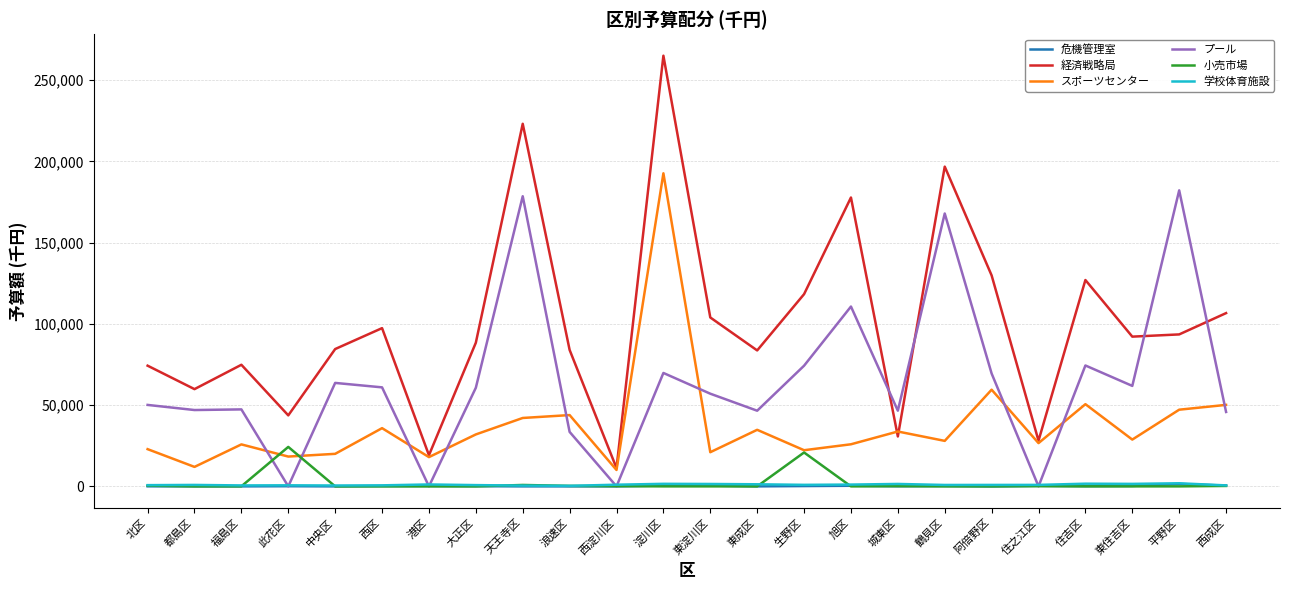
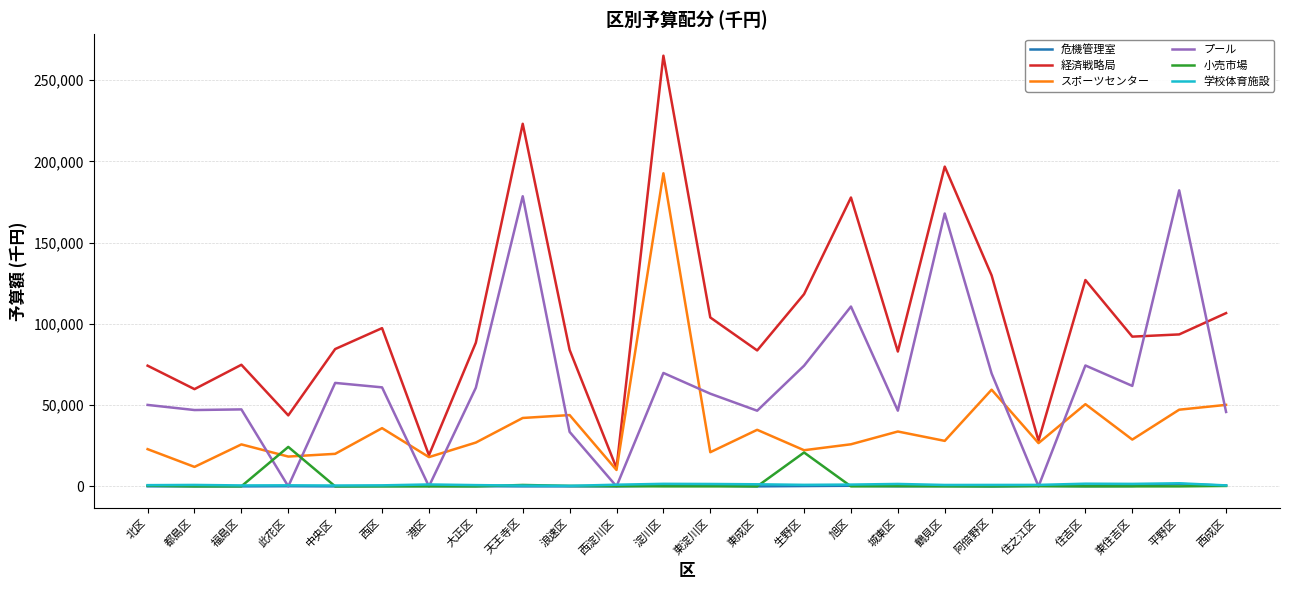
スポーツセンター, 大正区: 32,000 -> 27,000
経済戦略局, 城東区: 31,000 -> 83,000
